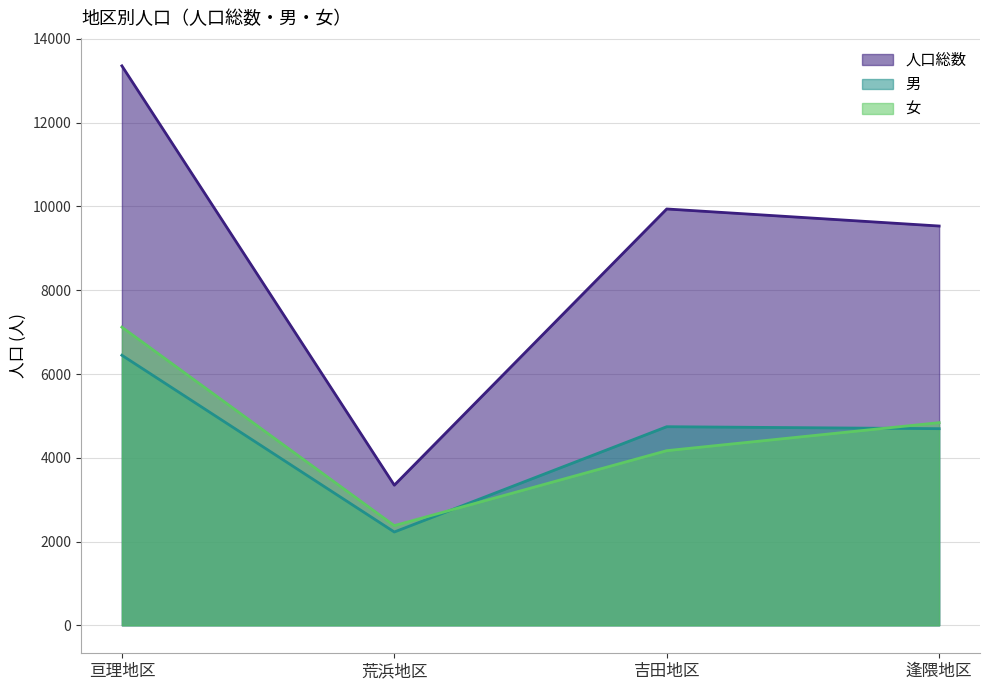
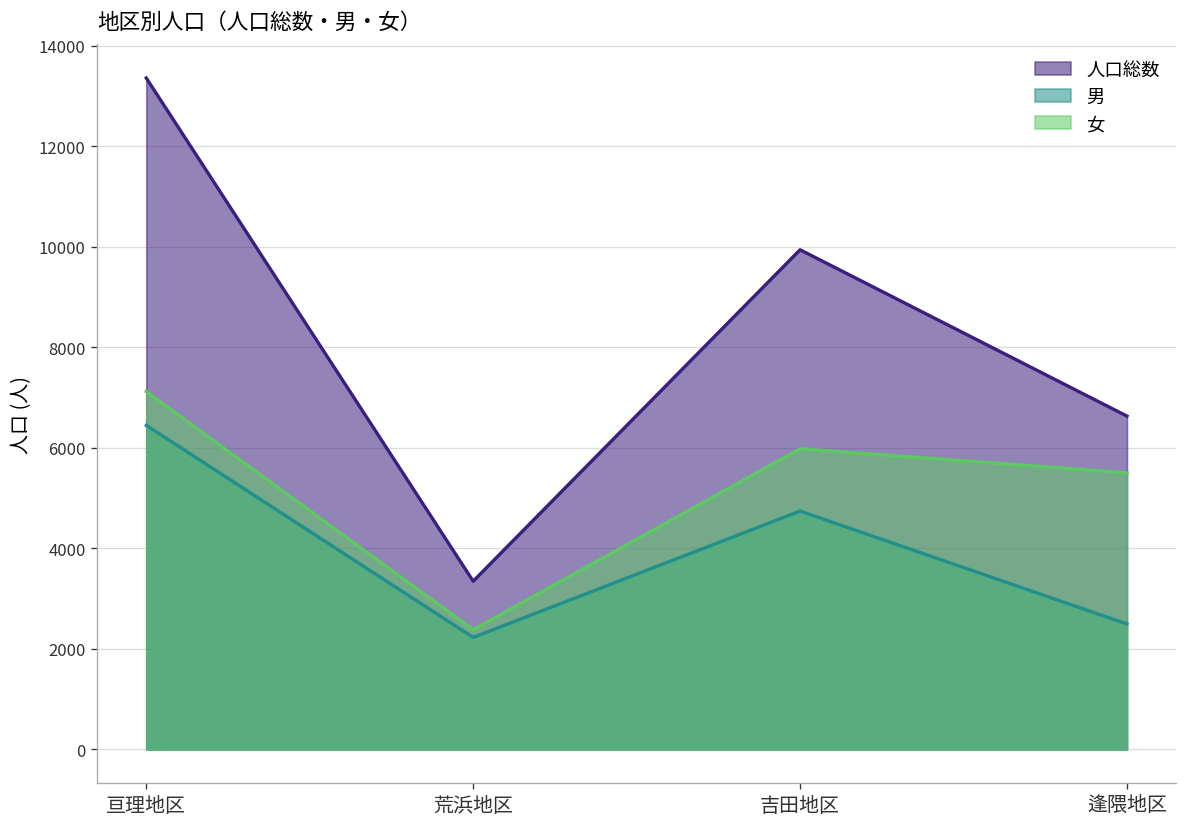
女, 吉田地区: 4200 -> 6000
人口総数, 逢隈地区: 9500 -> 6600
男, 逢隈地区: 4700 -> 2500
女, 逢隈地区: 4800 -> 5500
